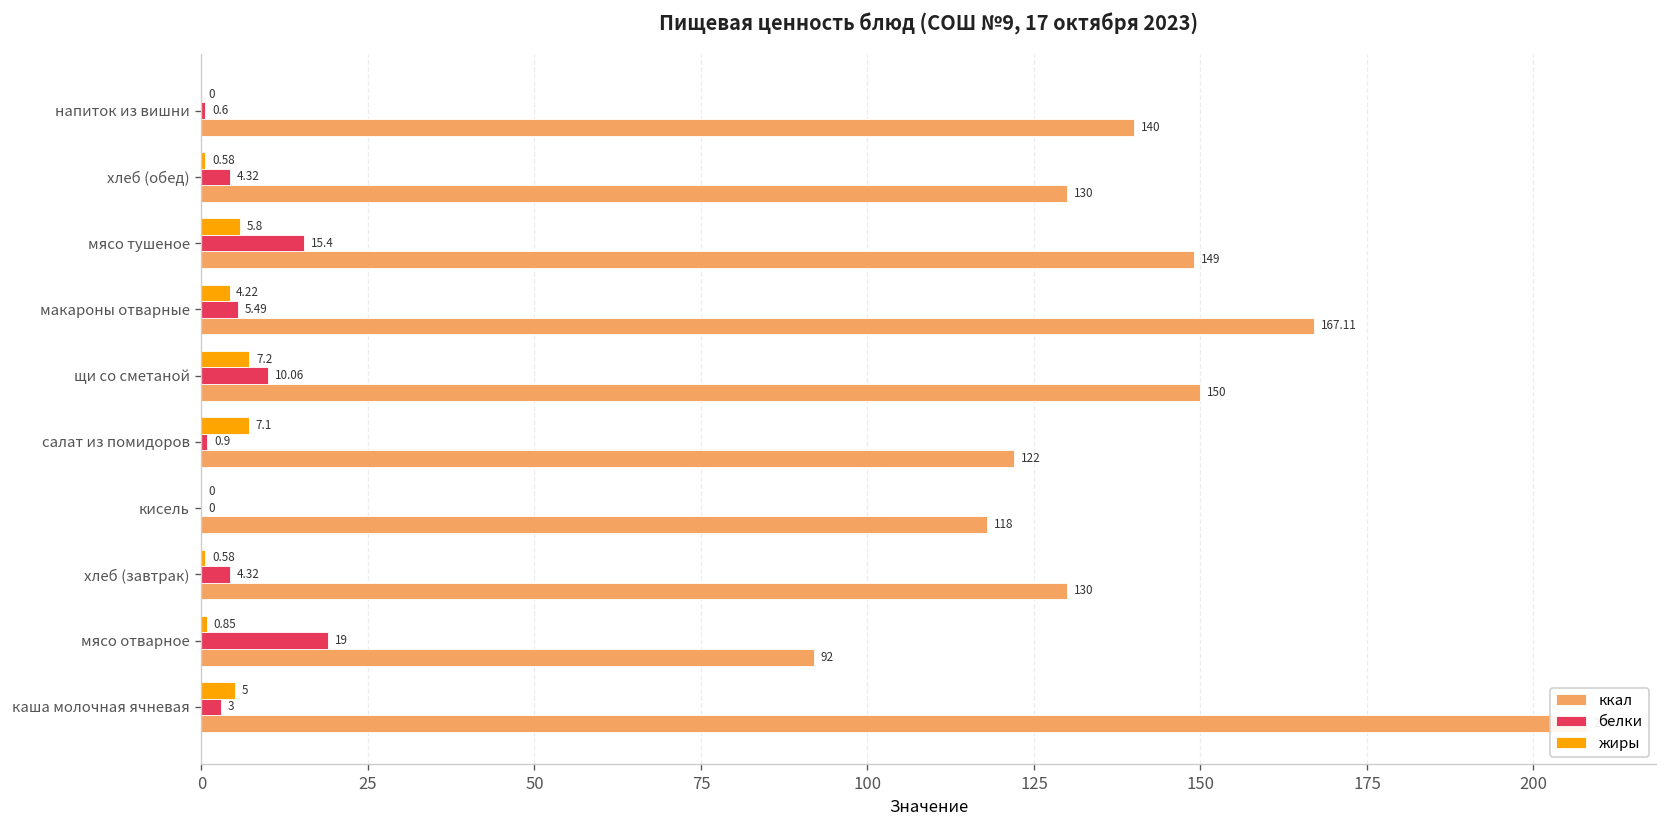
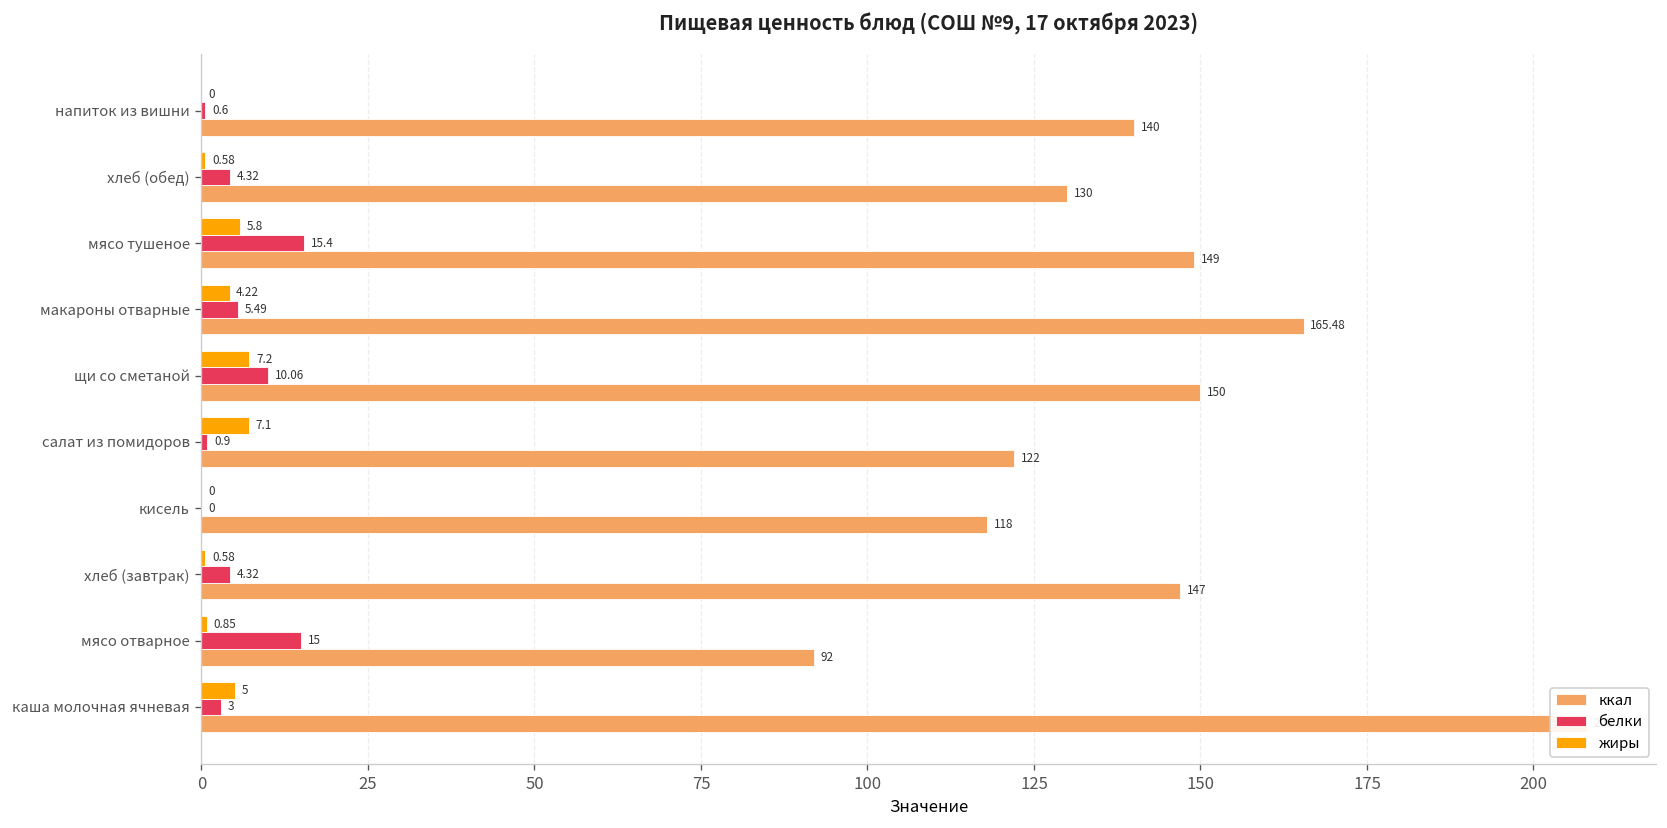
ккал, макароны отварные: 167.11 -> 165.48
ккал, хлеб (завтрак): 130 -> 147
белки, мясо отварное: 19 -> 15
